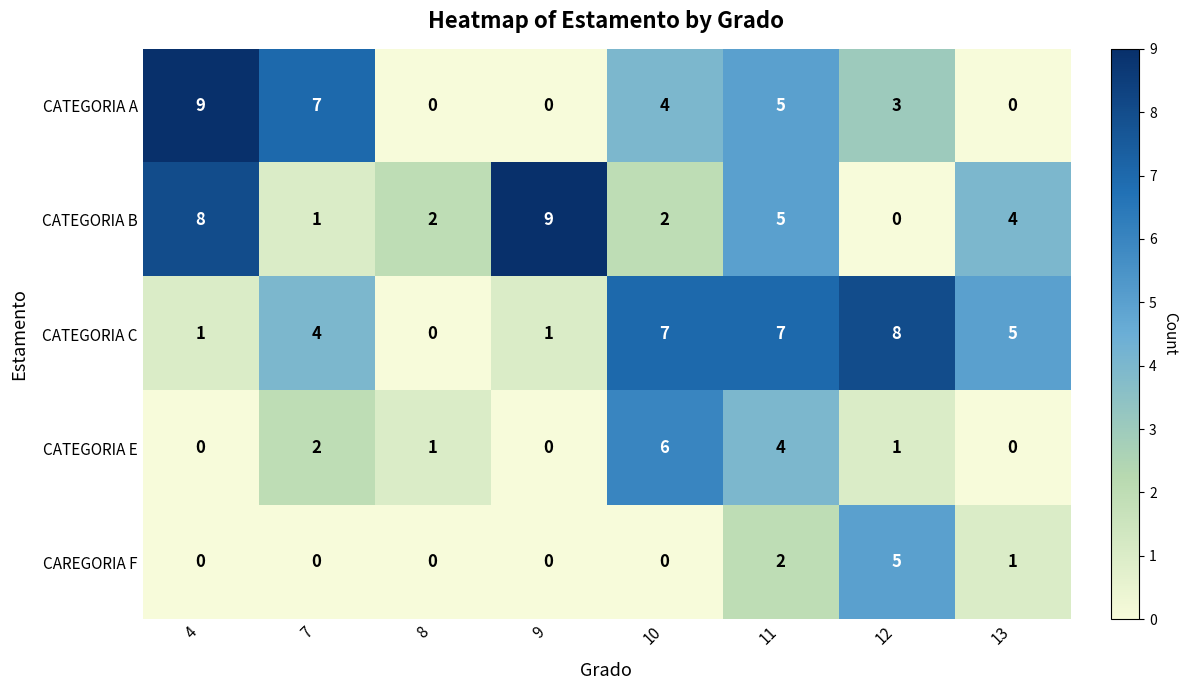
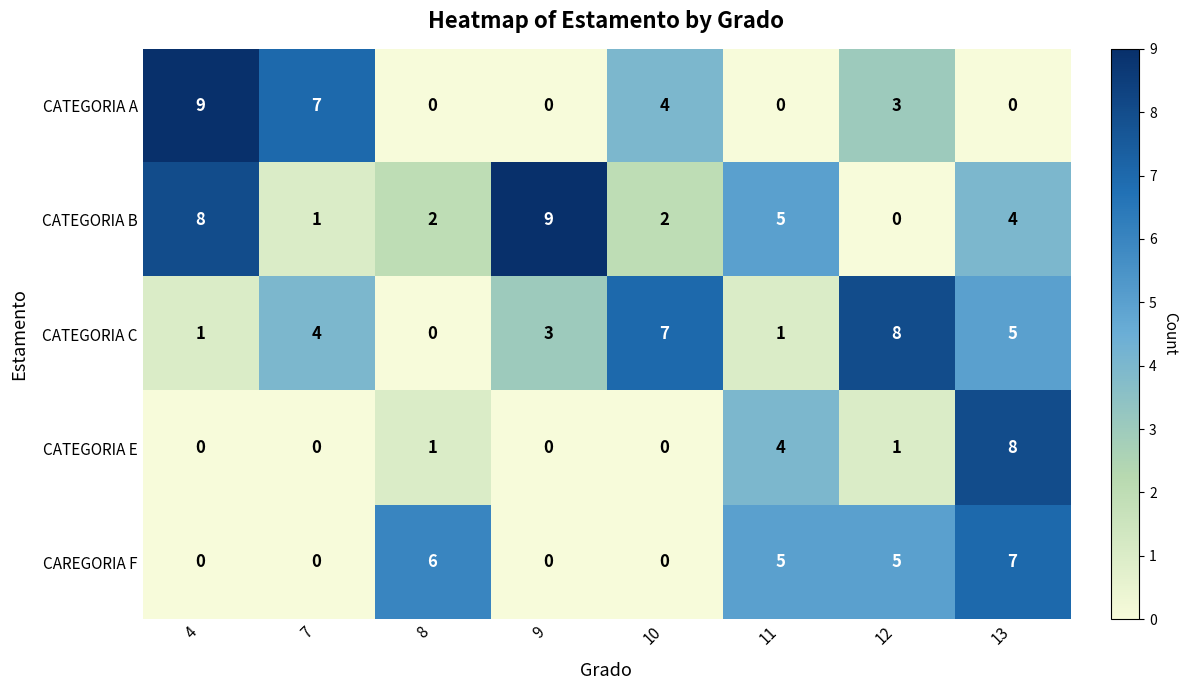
CATEGORIA A, 11: 5 -> 0
CATEGORIA C, 9: 1 -> 3
CATEGORIA C, 11: 7 -> 1
CATEGORIA E, 7: 2 -> 0
CATEGORIA E, 10: 6 -> 0
CATEGORIA E, 13: 0 -> 8
CAREGORIA F, 8: 0 -> 6
CAREGORIA F, 11: 2 -> 5
CAREGORIA F, 13: 1 -> 7
